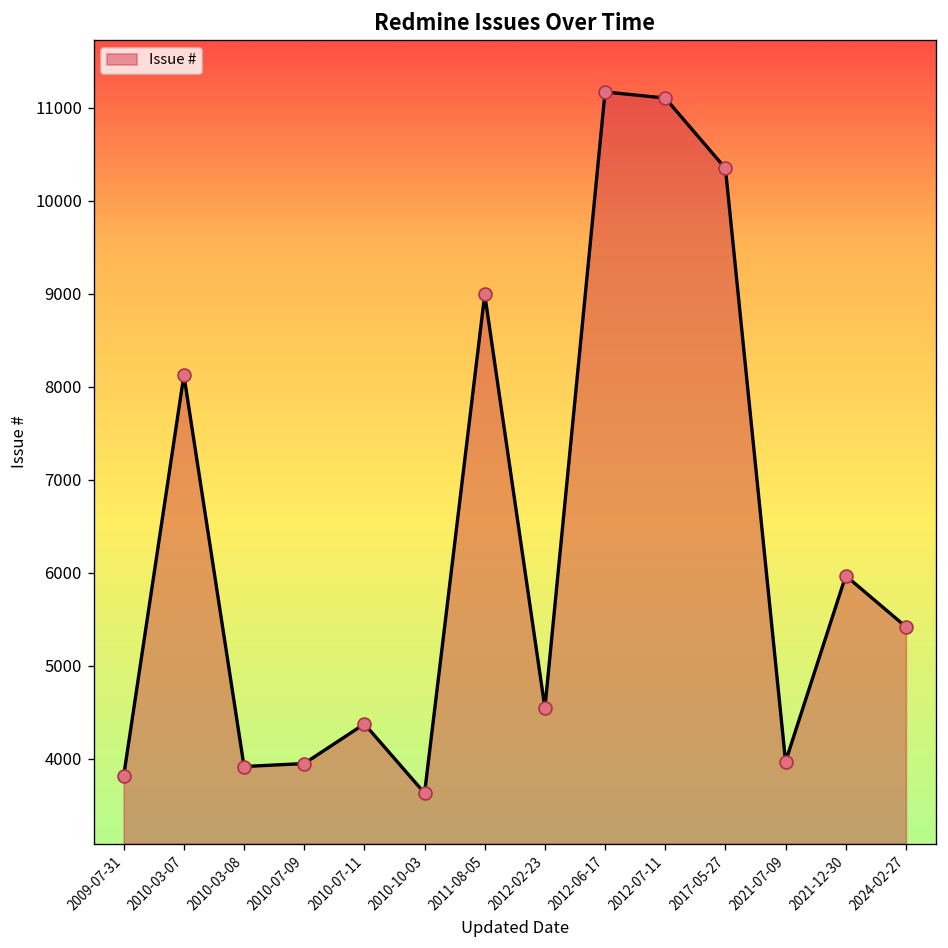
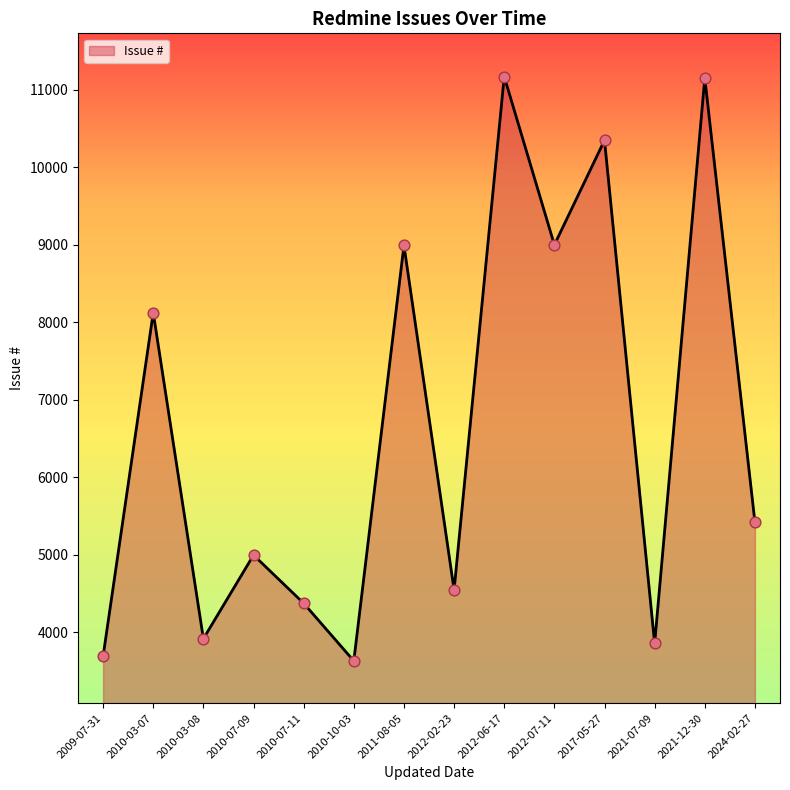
2009-07-31: 3800 -> 3700
2010-07-09: 3900 -> 5000
2012-07-11: 11100 -> 9000
2021-07-09: 4000 -> 3900
2021-12-30: 6000 -> 11200
